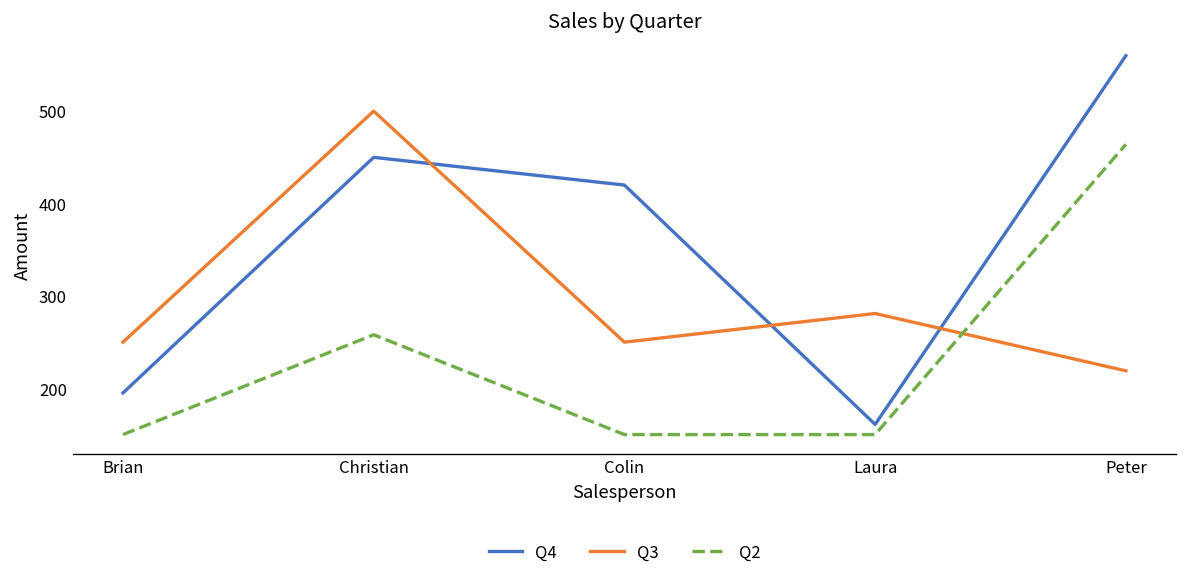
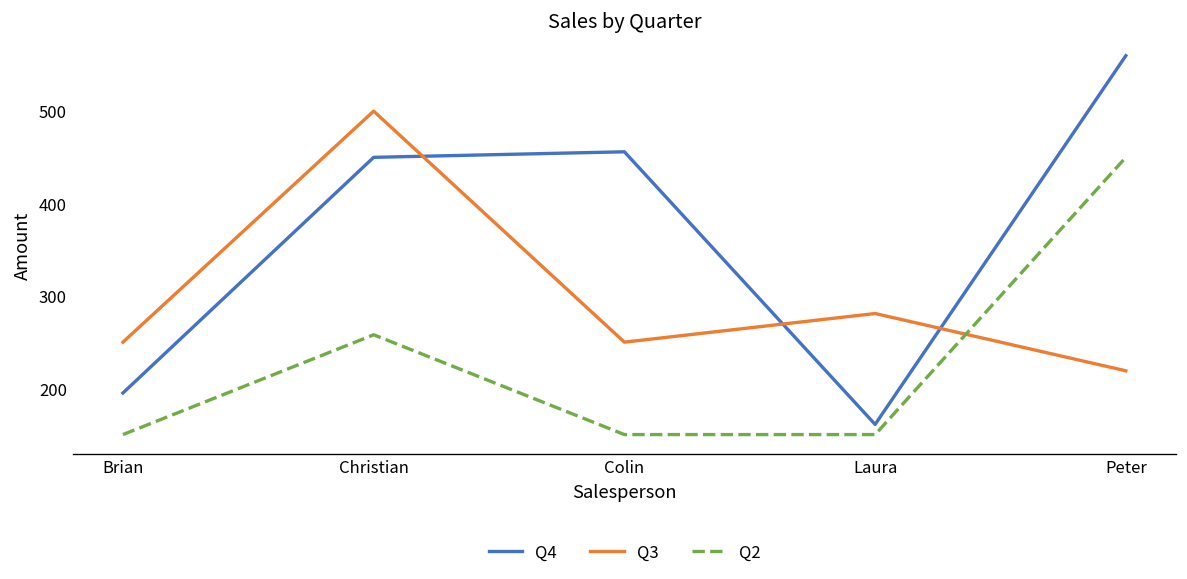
Q4, Colin: 420 -> 460
Q2, Peter: 460 -> 450
